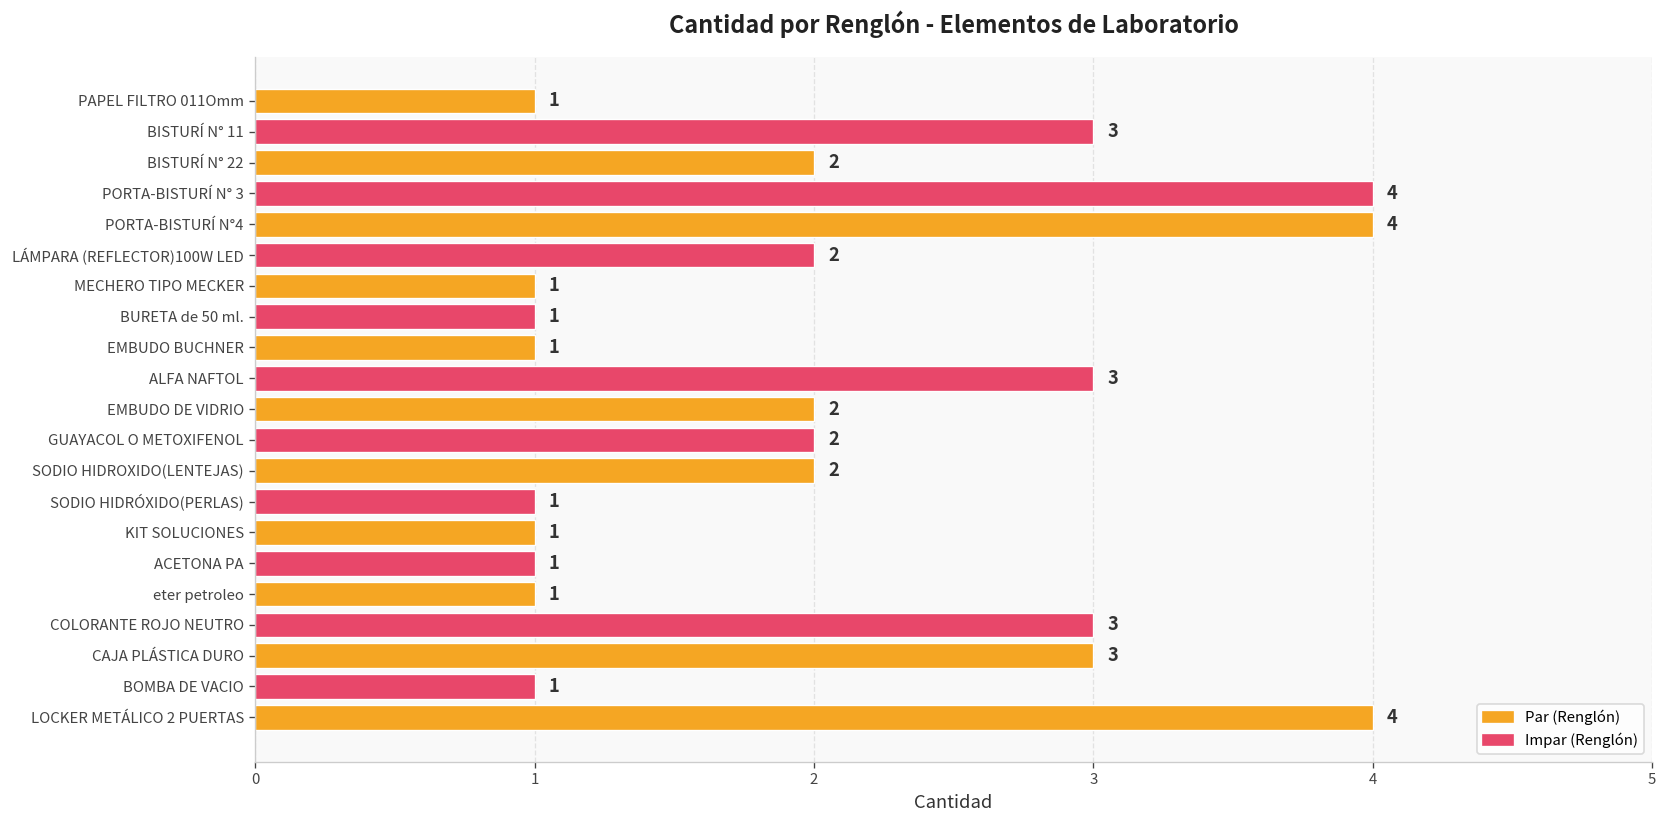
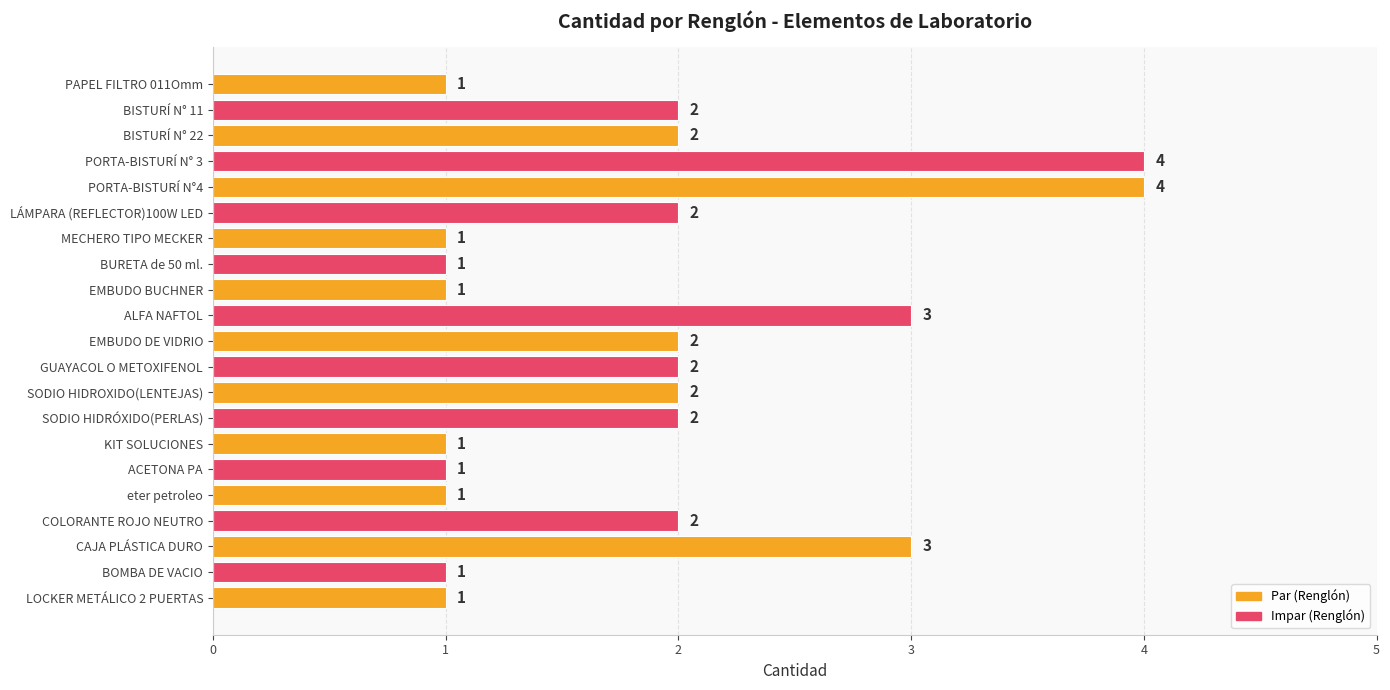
BISTURÍ N° 11: 3 -> 2
SODIO HIDRÓXIDO(PERLAS): 1 -> 2
COLORANTE ROJO NEUTRO: 3 -> 2
LOCKER METÁLICO 2 PUERTAS: 4 -> 1
